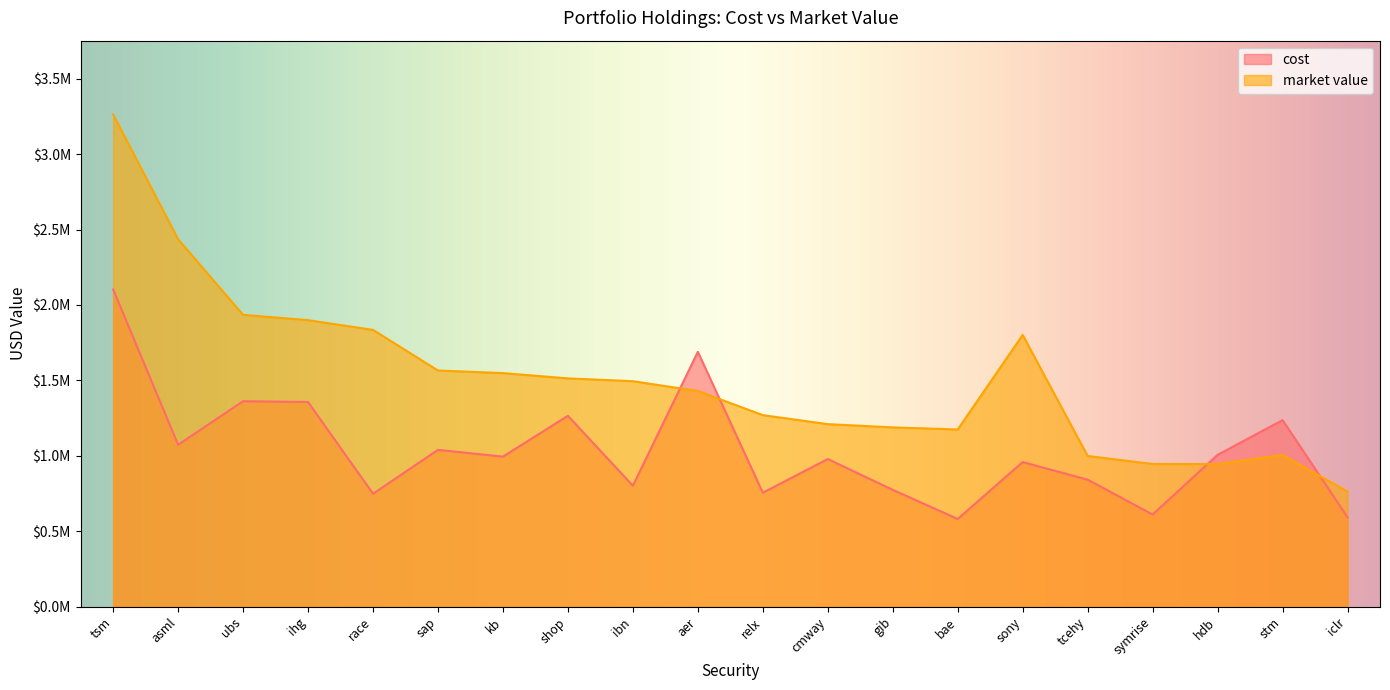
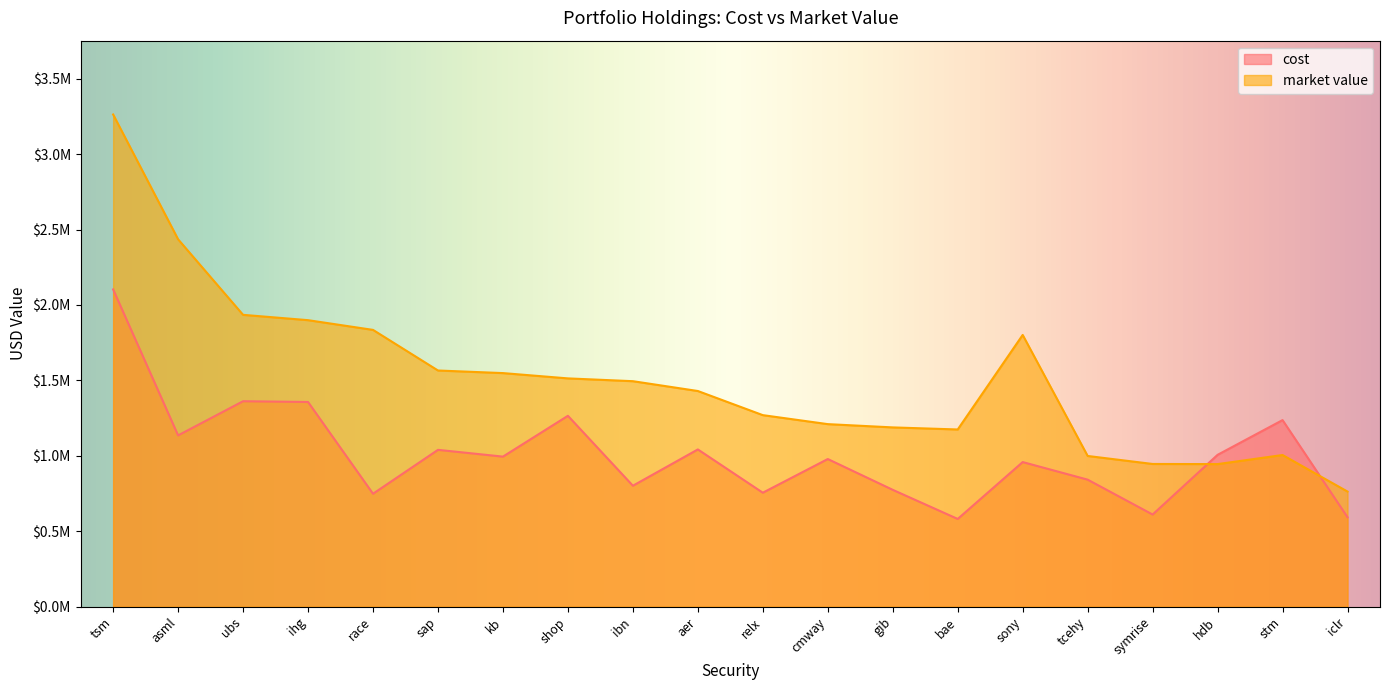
cost, asml: $1070000 -> $1140000
cost, aer: $1690000 -> $1040000
